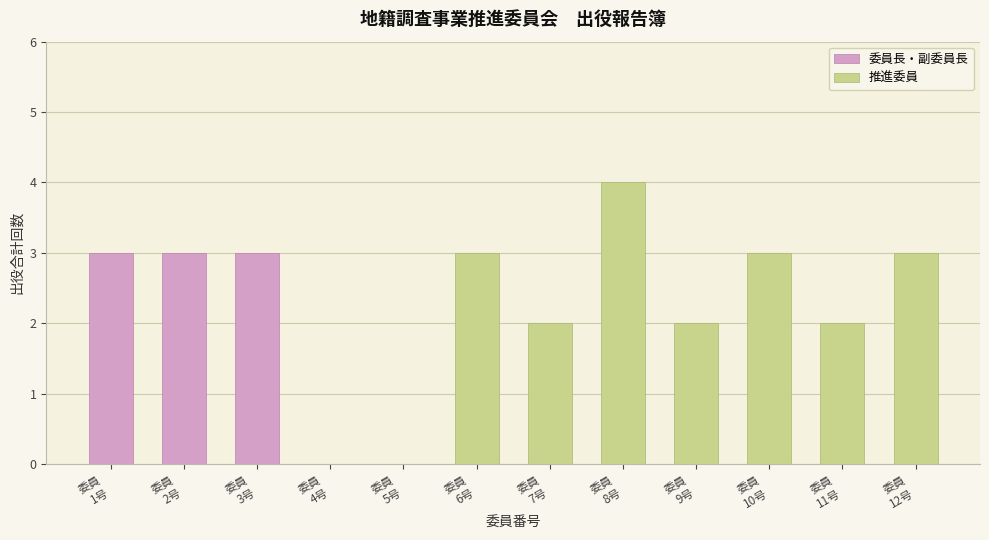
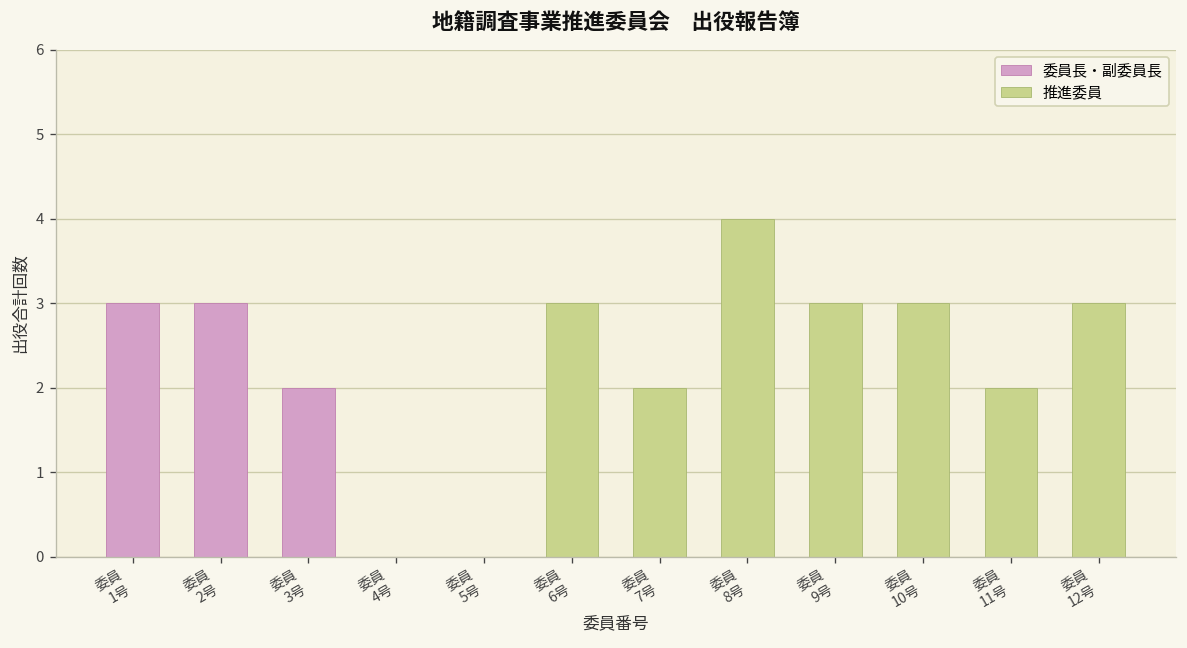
委員長・副委員長, 委員 3号: 3 -> 2
推進委員, 委員 9号: 2 -> 3
